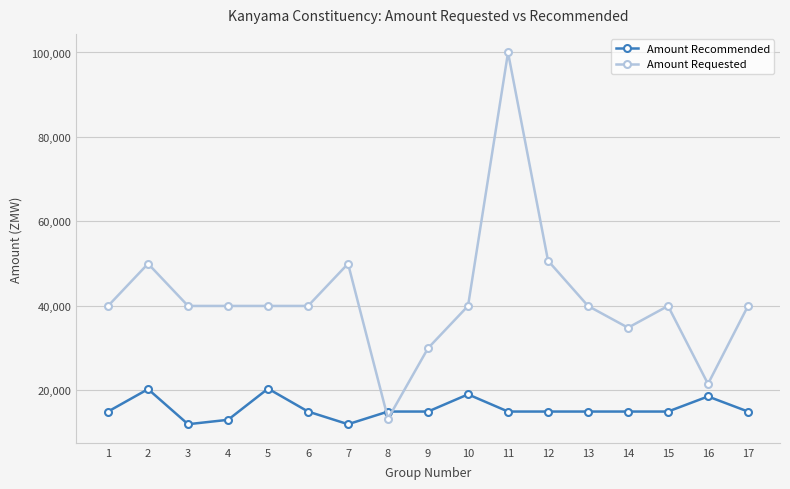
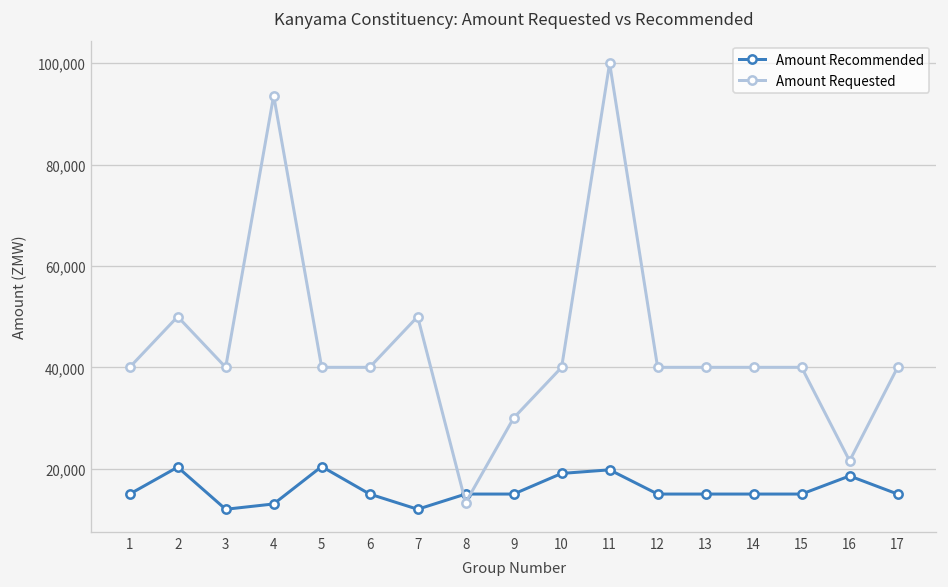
Amount Requested, 4: 40,000 -> 94,000
Amount Recommended, 11: 15,000 -> 20,000
Amount Requested, 12: 51,000 -> 40,000
Amount Requested, 14: 35,000 -> 40,000
